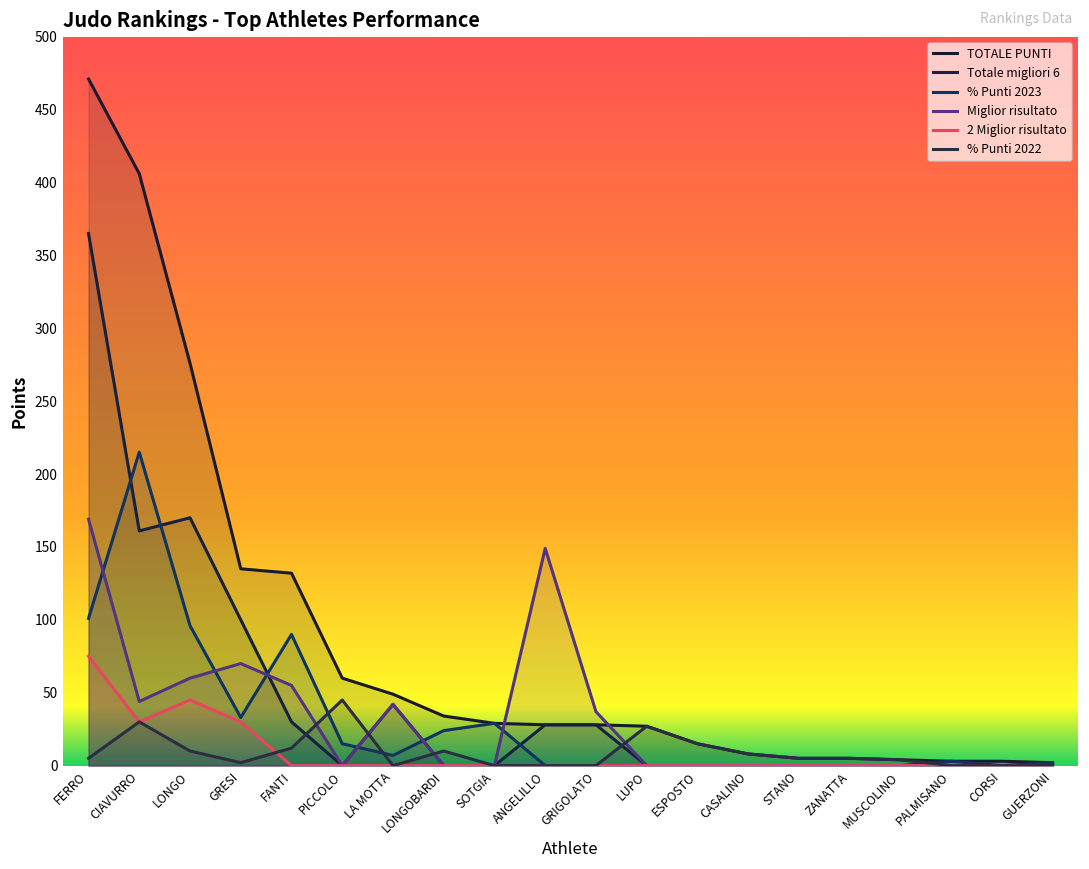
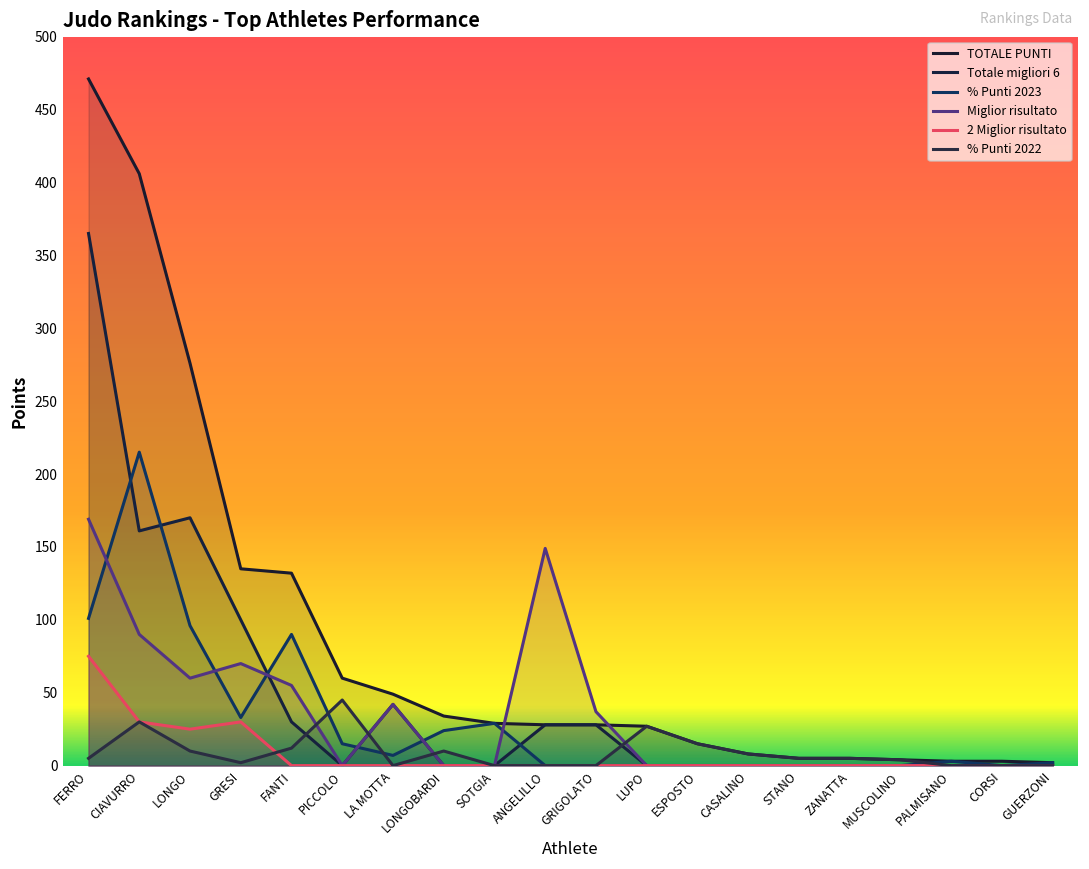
Miglior risultato, CIAVURRO: 44 -> 90
2 Miglior risultato, LONGO: 45 -> 25
